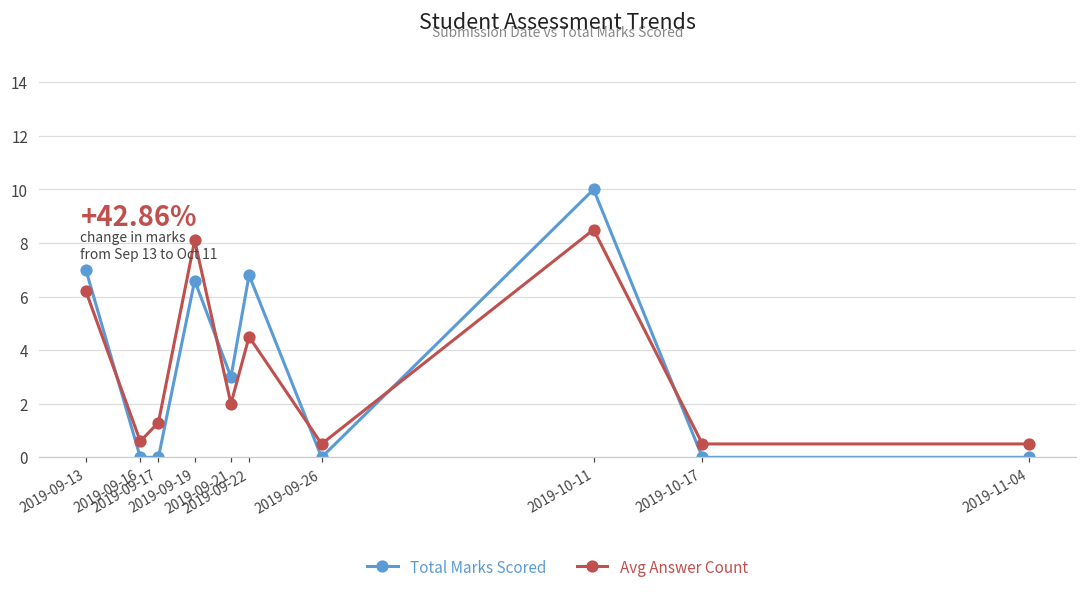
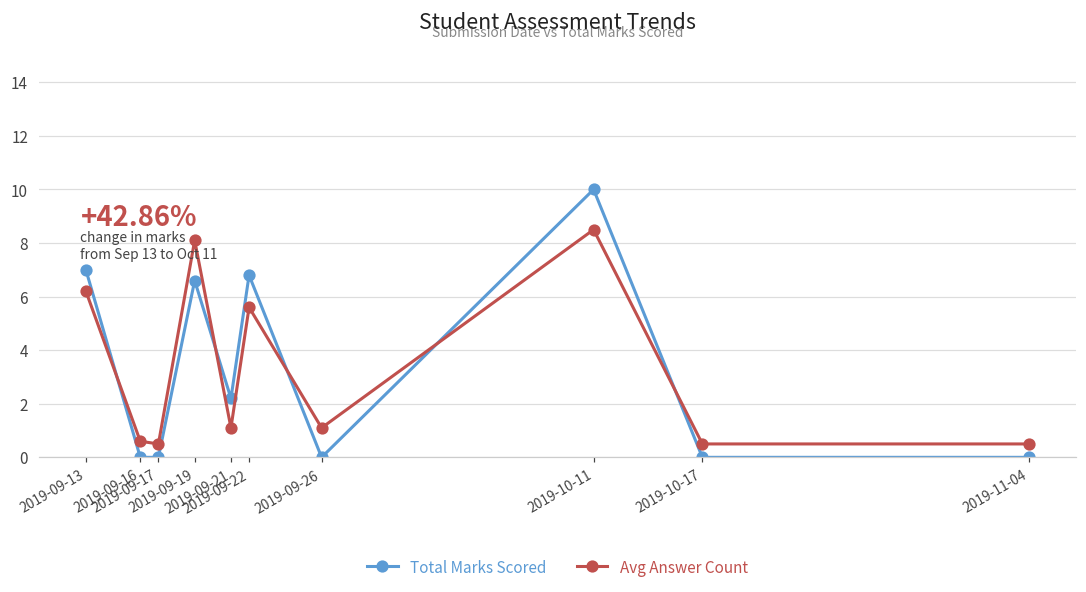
Avg Answer Count, 2019-09-17: 1.3 -> 0.5
Total Marks Scored, 2019-09-21: 3.0 -> 2.2
Avg Answer Count, 2019-09-21: 2.0 -> 1.1
Avg Answer Count, 2019-09-22: 4.5 -> 5.6
Avg Answer Count, 2019-09-26: 0.5 -> 1.1
